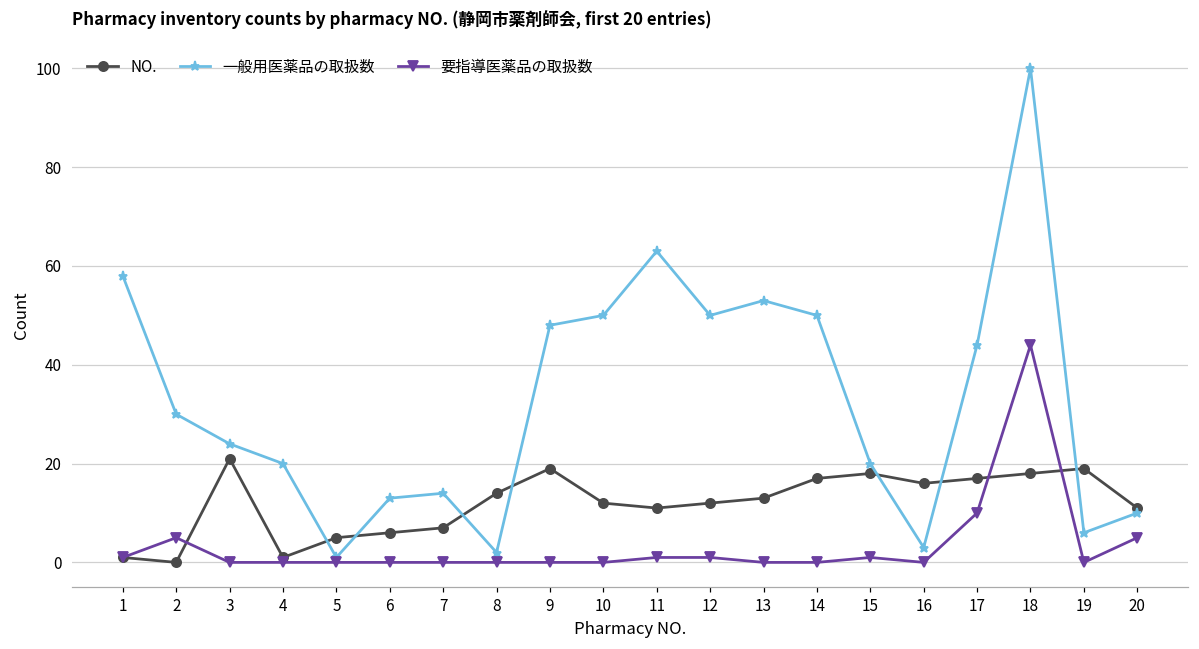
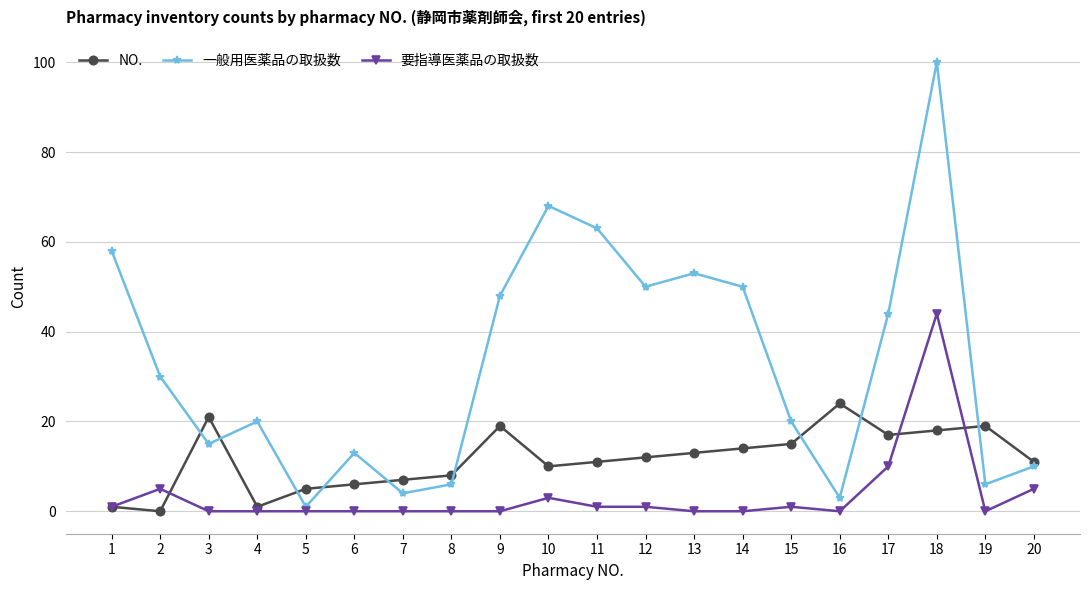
一般用医薬品の取扱数, 3: 24 -> 15
一般用医薬品の取扱数, 7: 14 -> 4
NO., 8: 14 -> 8
一般用医薬品の取扱数, 8: 2 -> 6
NO., 10: 12 -> 10
一般用医薬品の取扱数, 10: 50 -> 68
要指導医薬品の取扱数, 10: 0 -> 3
NO., 14: 17 -> 14
NO., 15: 18 -> 15
NO., 16: 16 -> 24
